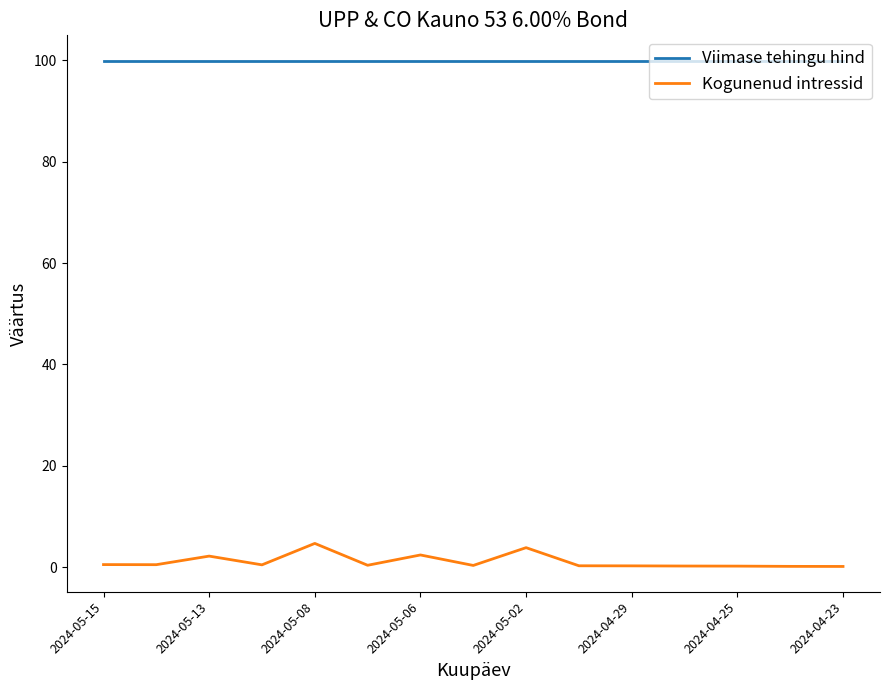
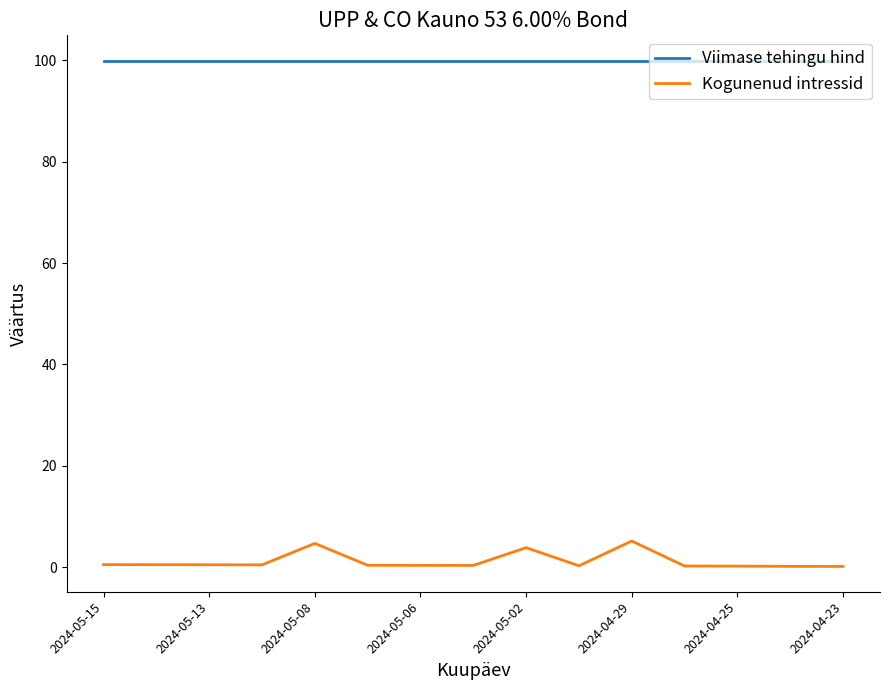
Kogunenud intressid, 2024-05-13: 2 -> 0
Kogunenud intressid, 2024-05-06: 2 -> 0
Kogunenud intressid, 2024-04-29: 0 -> 5
